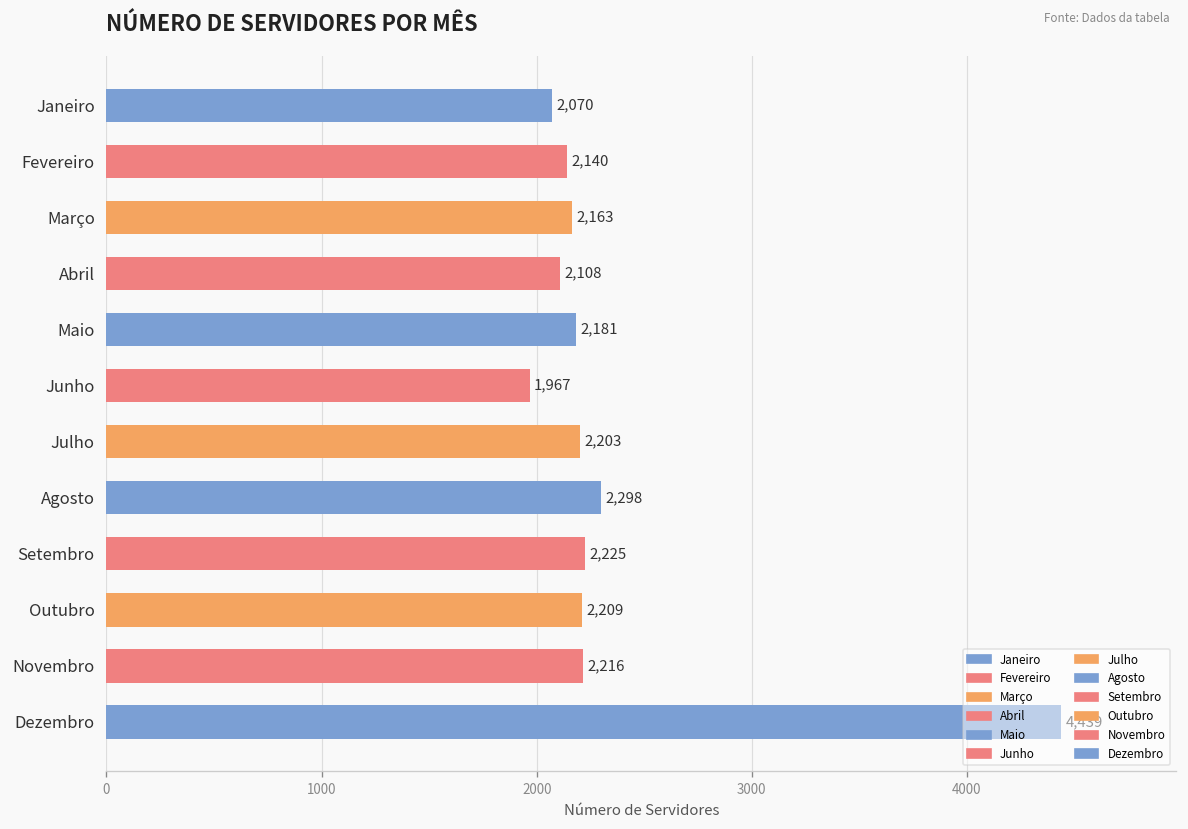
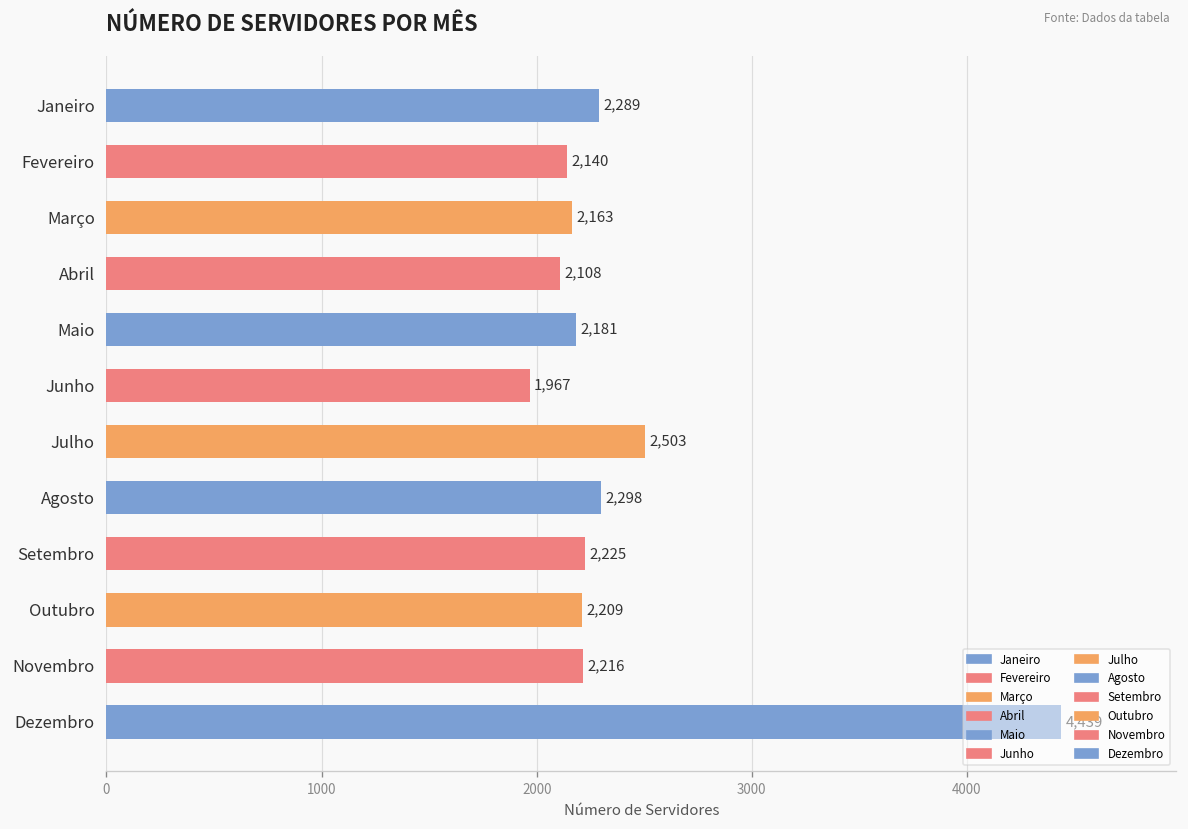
Janeiro: 2,070 -> 2,289
Julho: 2,203 -> 2,503
